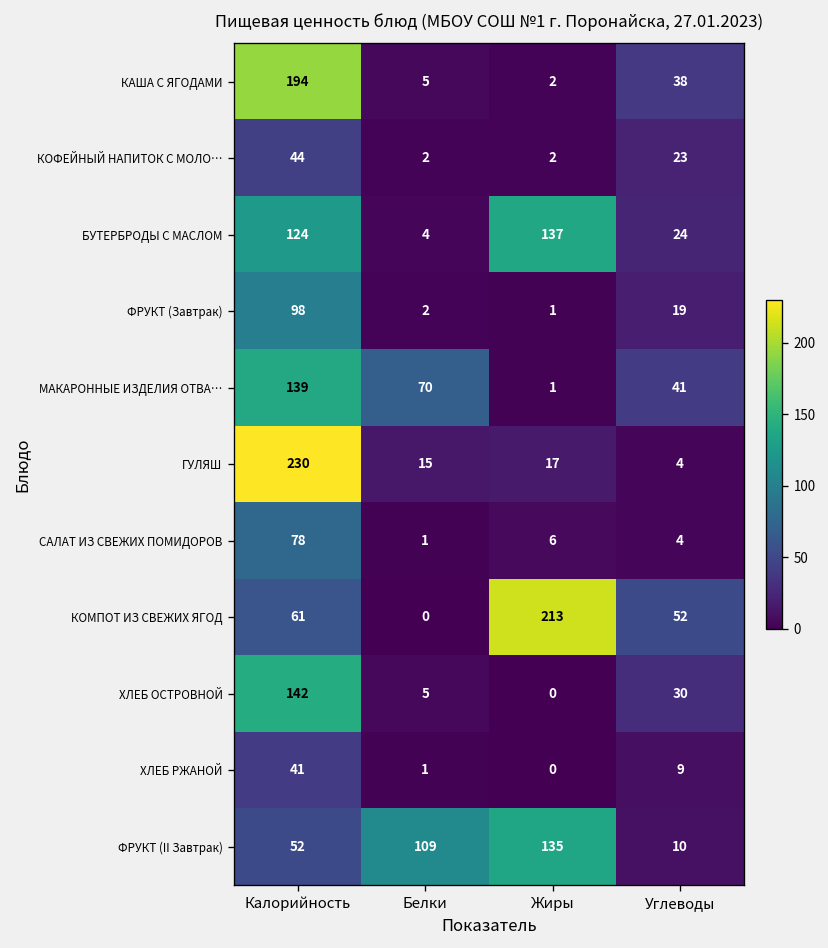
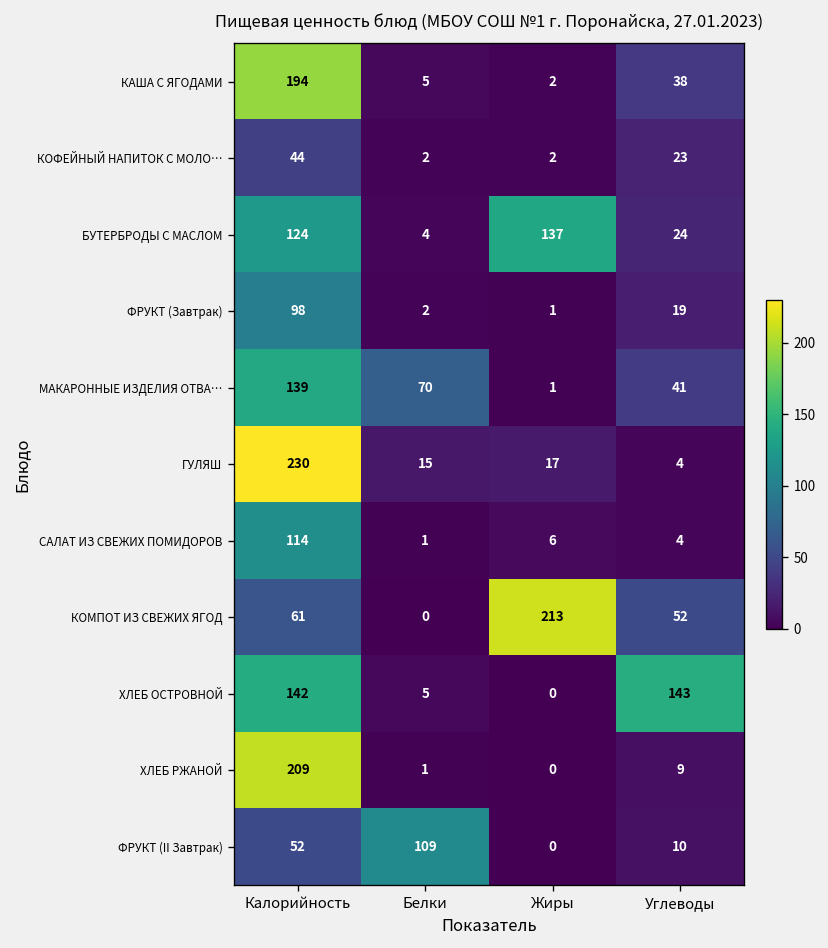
САЛАТ ИЗ СВЕЖИХ ПОМИДОРОВ, Калорийность: 78 -> 114
ХЛЕБ ОСТРОВНОЙ, Углеводы: 30 -> 143
ХЛЕБ РЖАНОЙ, Калорийность: 41 -> 209
ФРУКТ (II Завтрак), Жиры: 135 -> 0
